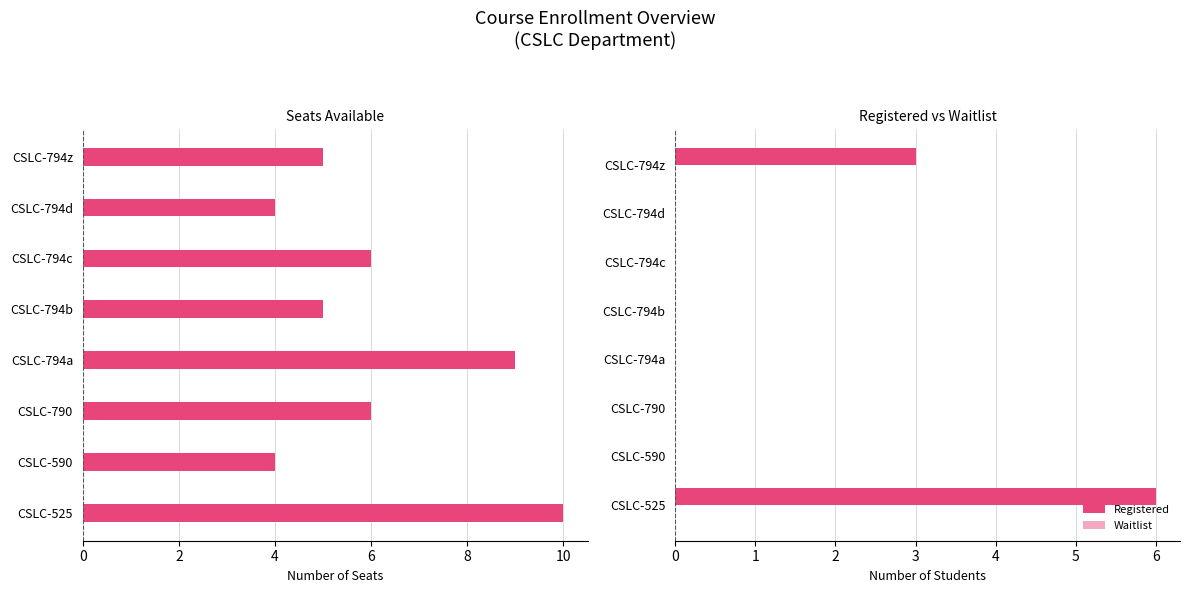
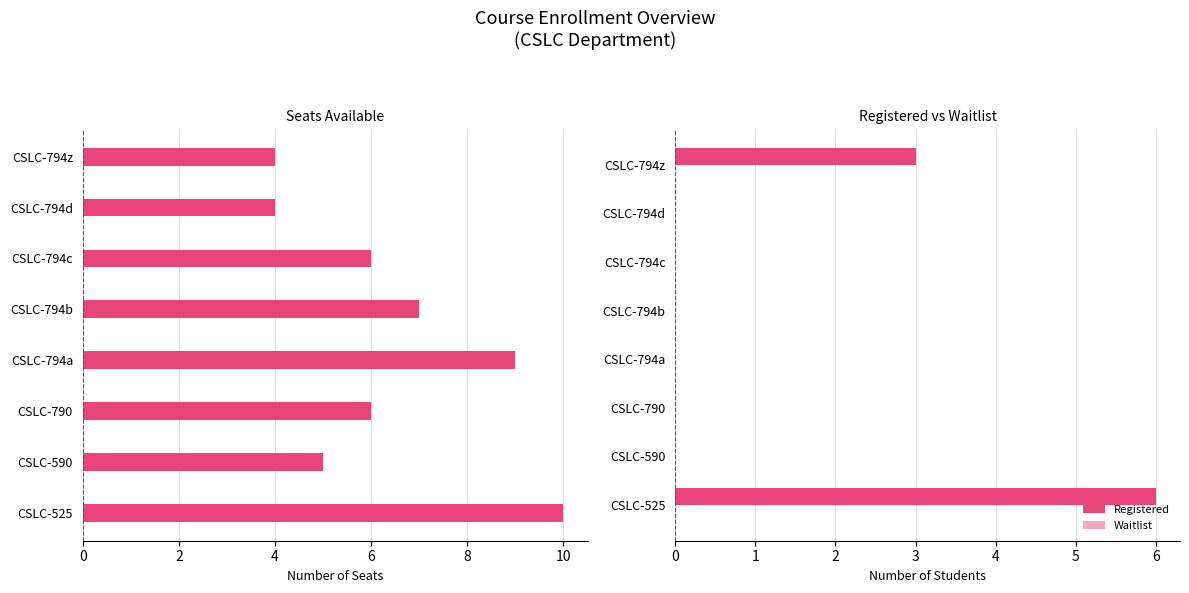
Seats Available, CSLC-794z: 5 -> 4
Seats Available, CSLC-794b: 5 -> 7
Seats Available, CSLC-590: 4 -> 5
